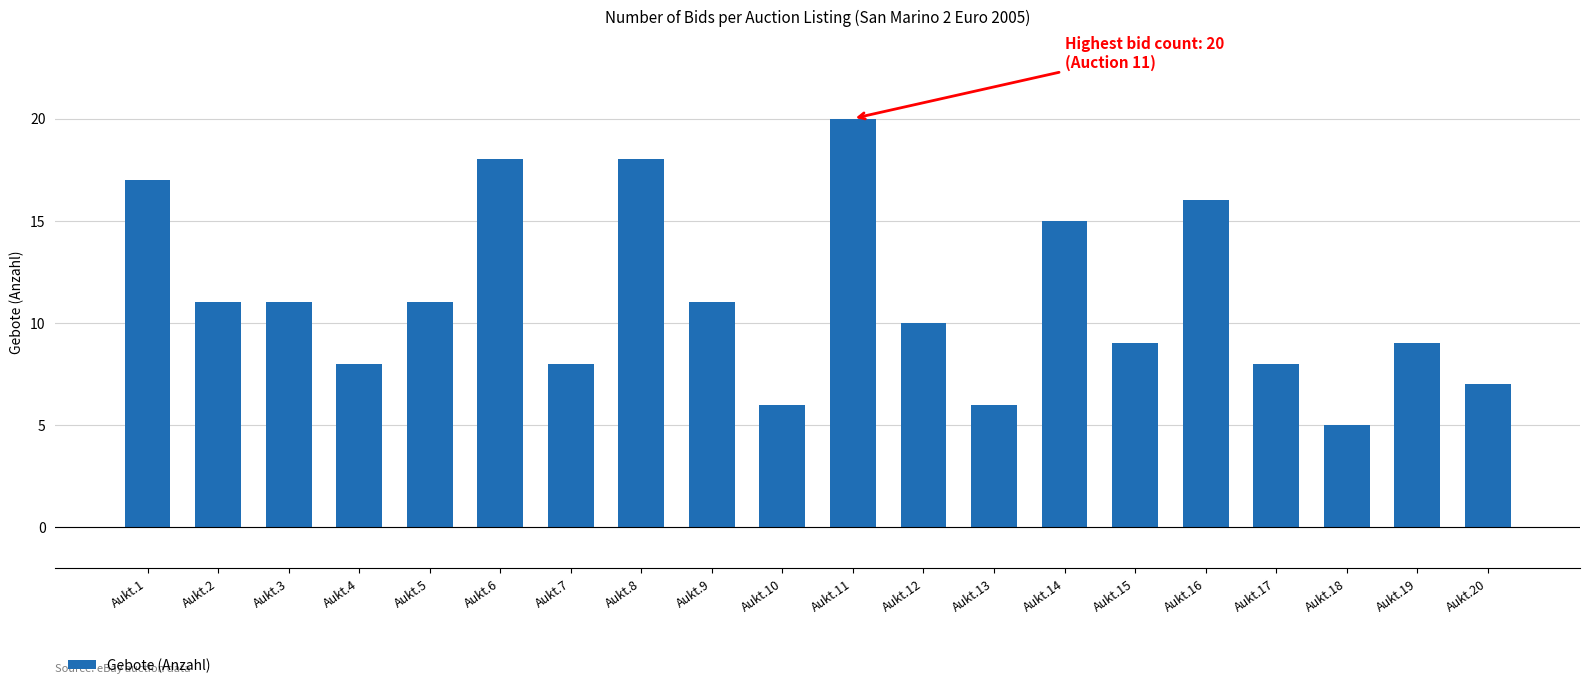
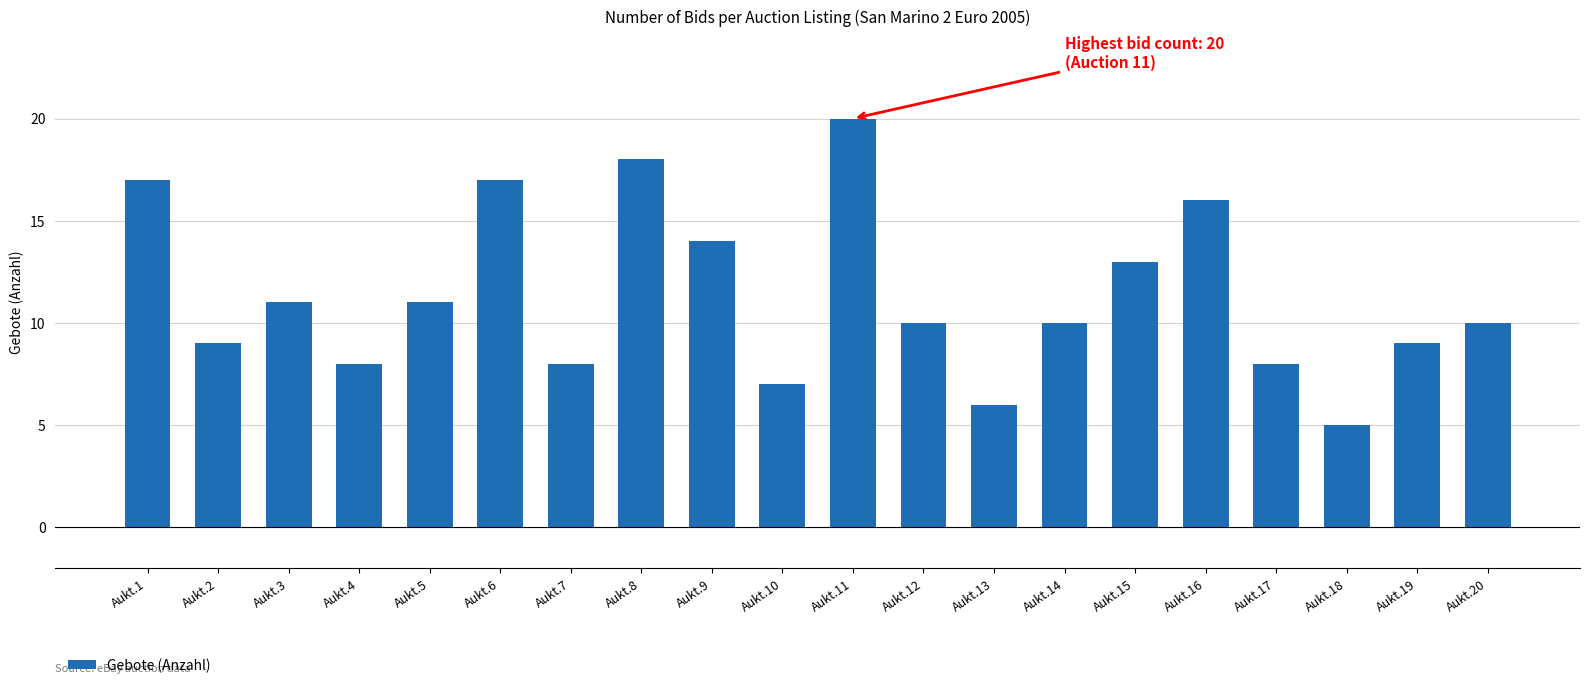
Aukt.2: 11 -> 9
Aukt.6: 18 -> 17
Aukt.9: 11 -> 14
Aukt.10: 6 -> 7
Aukt.14: 15 -> 10
Aukt.15: 9 -> 13
Aukt.20: 7 -> 10
